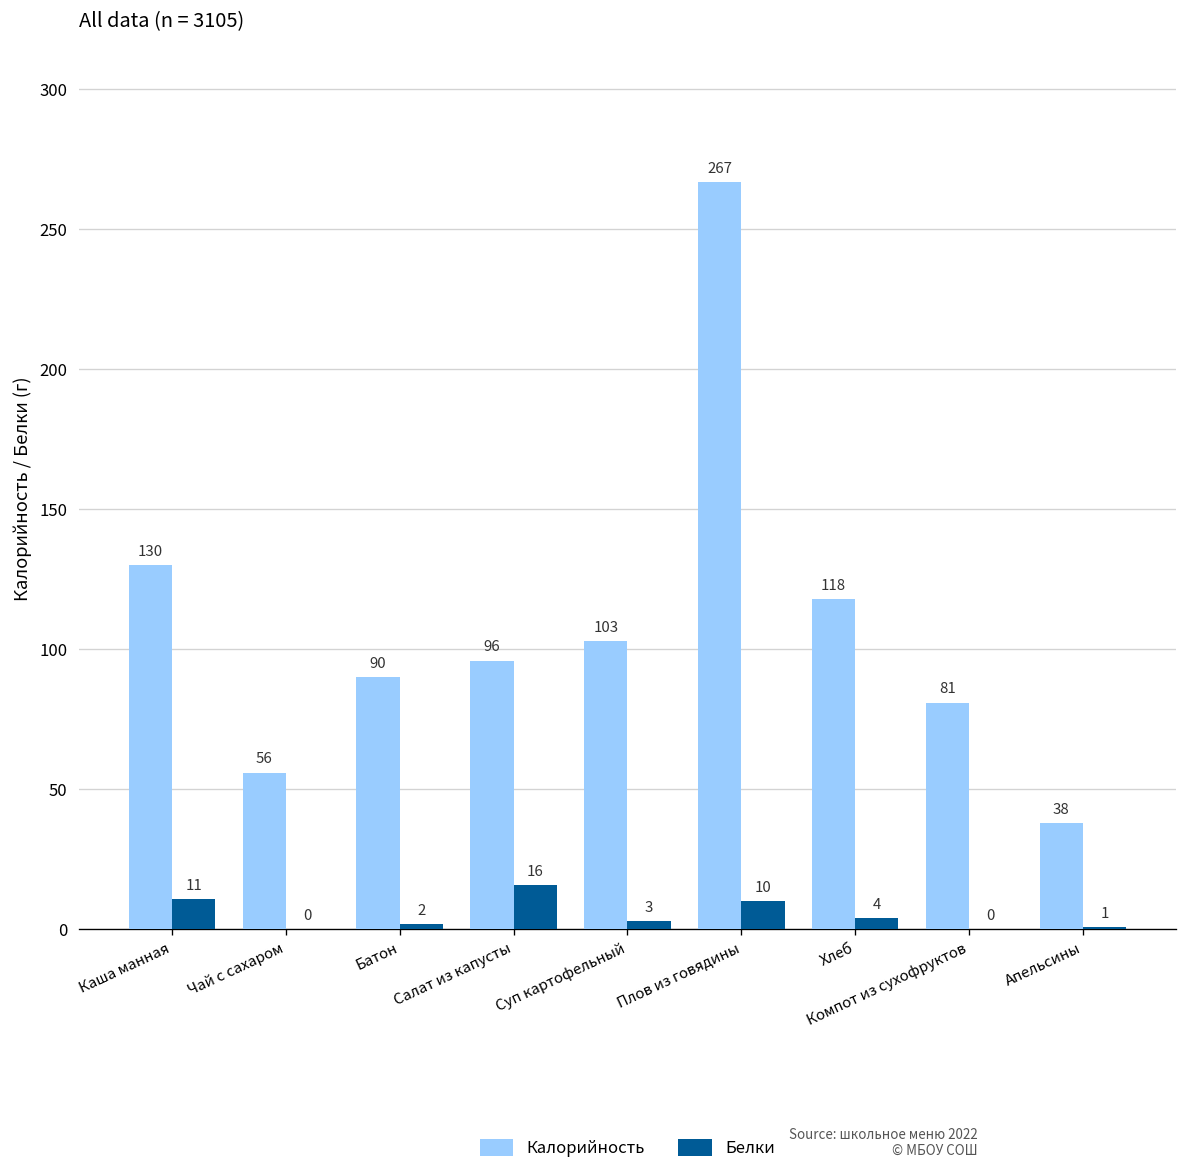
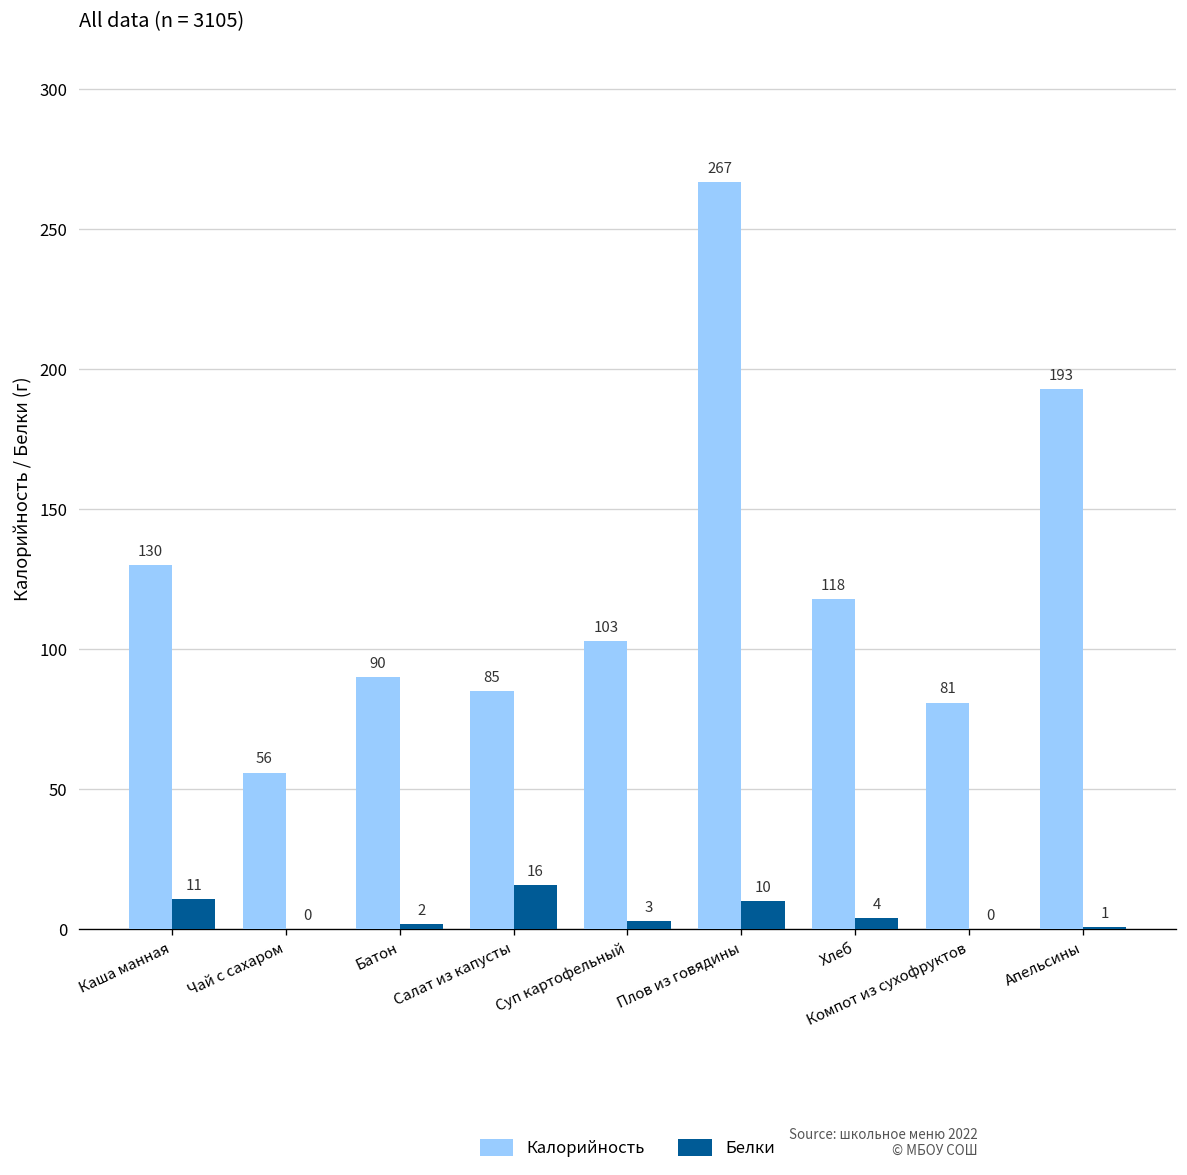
Калорийность, Салат из капусты: 96 -> 85
Калорийность, Апельсины: 38 -> 193
